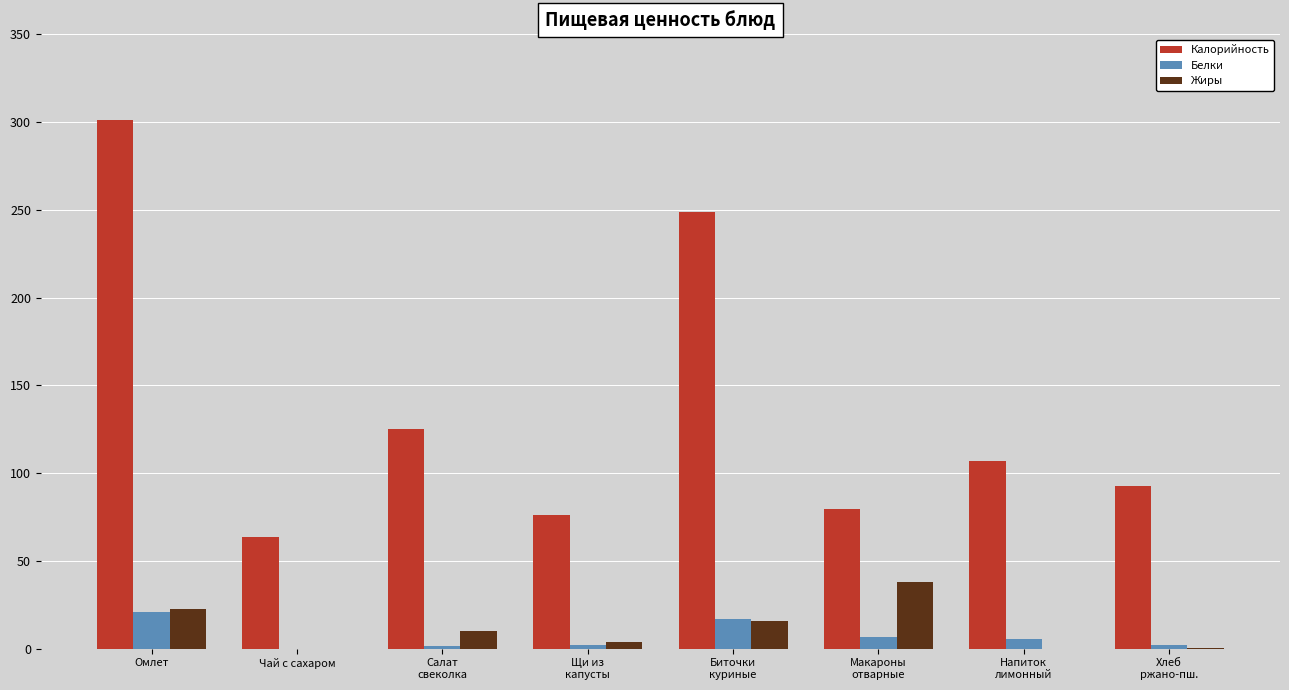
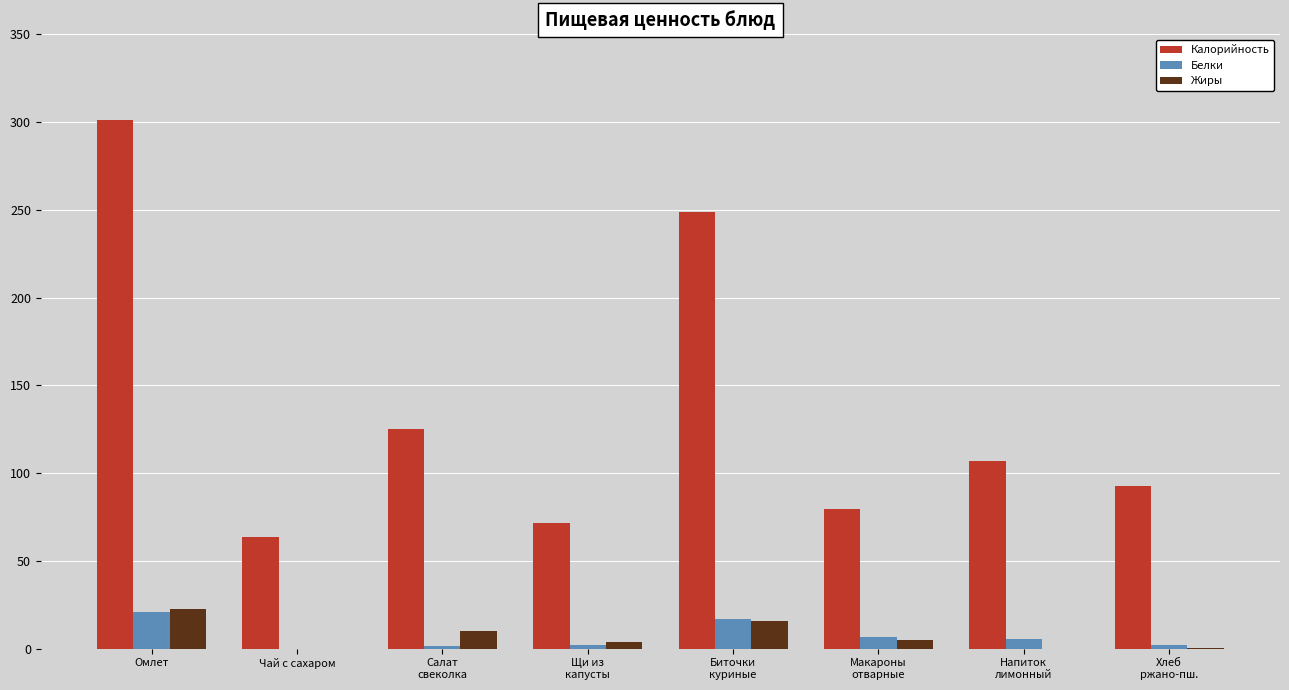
Калорийность, Щи из капусты: 76 -> 72
Жиры, Макароны отварные: 38 -> 5
